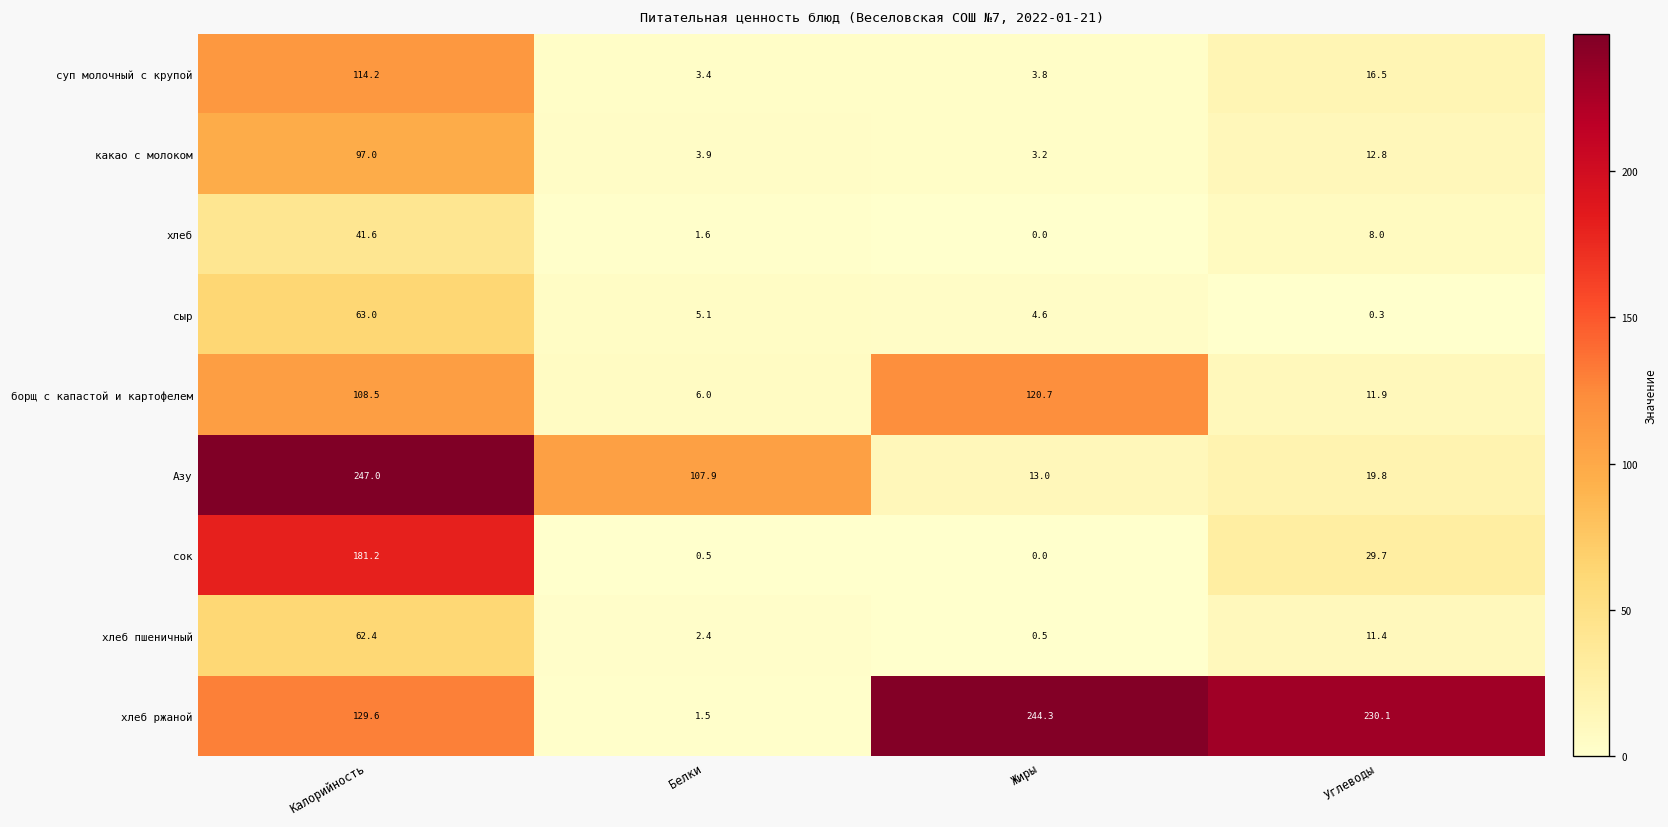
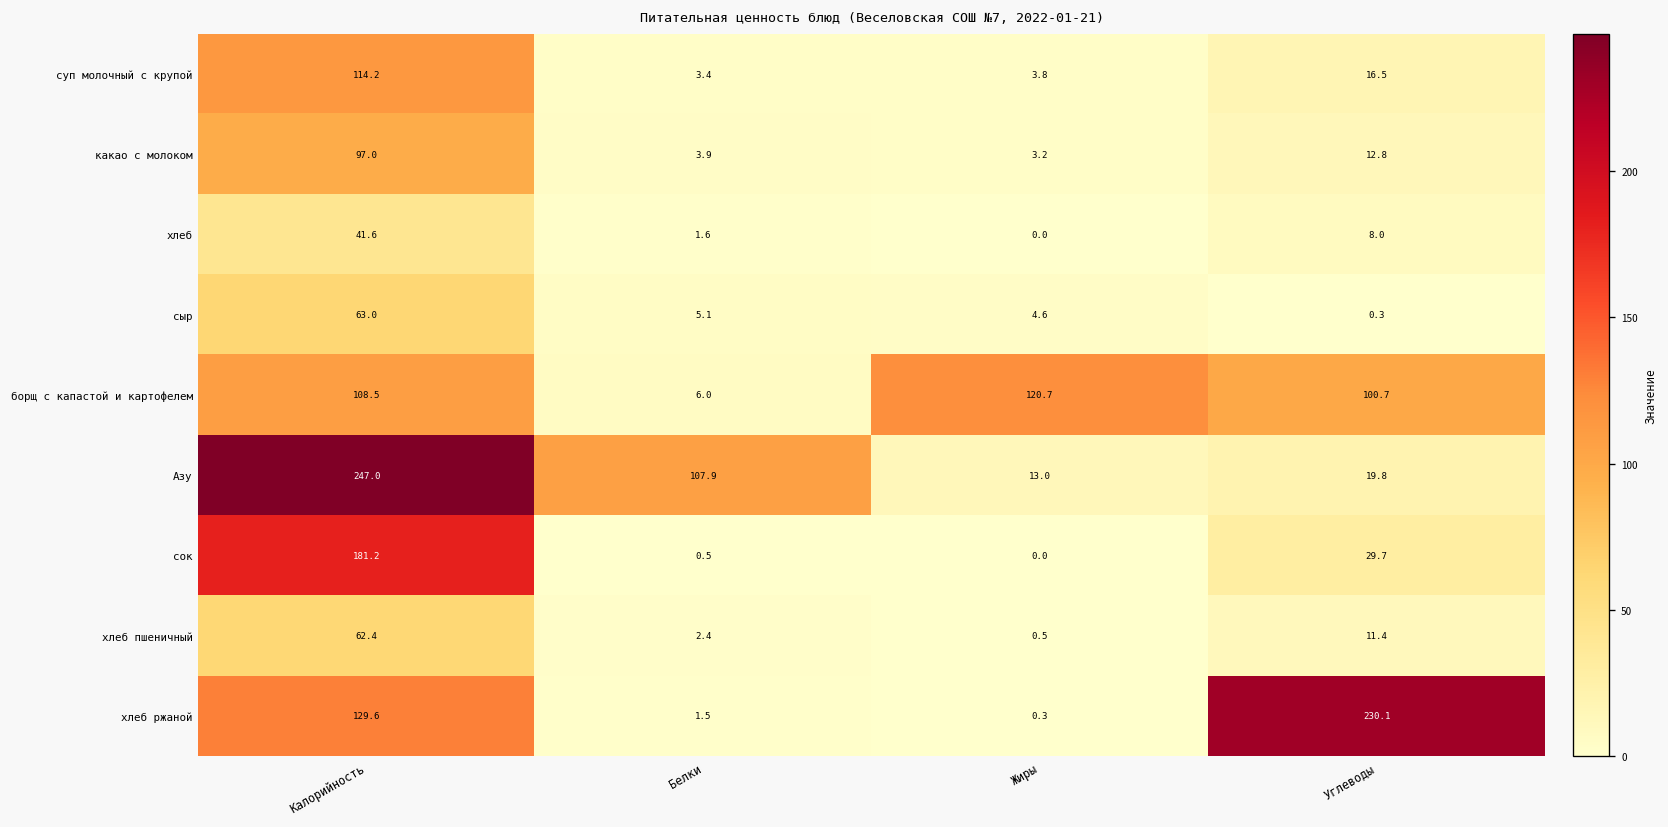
борщ с капастой и картофелем, Углеводы: 11.9 -> 100.7
хлеб ржаной, Жиры: 244.3 -> 0.3
